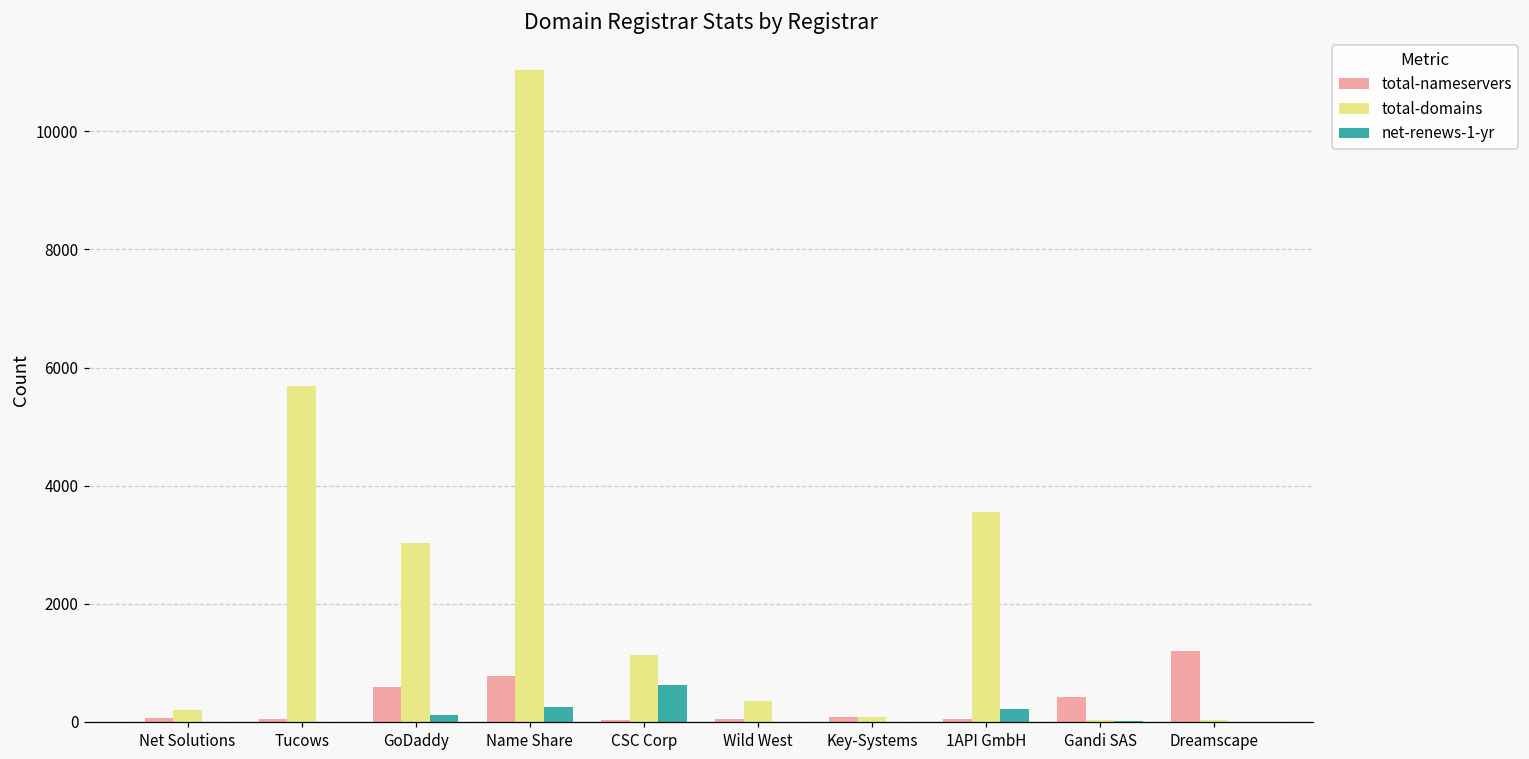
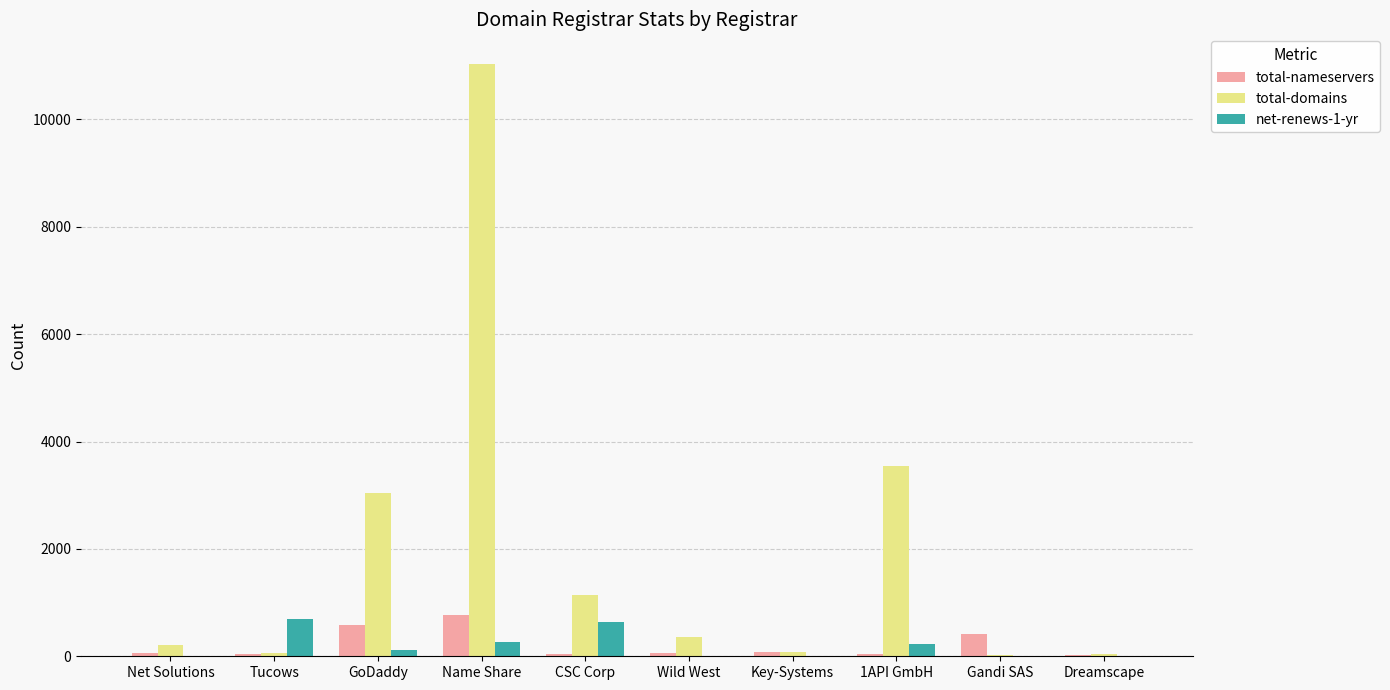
total-domains, Tucows: 5700 -> 100
net-renews-1-yr, Tucows: 0 -> 700
total-nameservers, Dreamscape: 1200 -> 0
